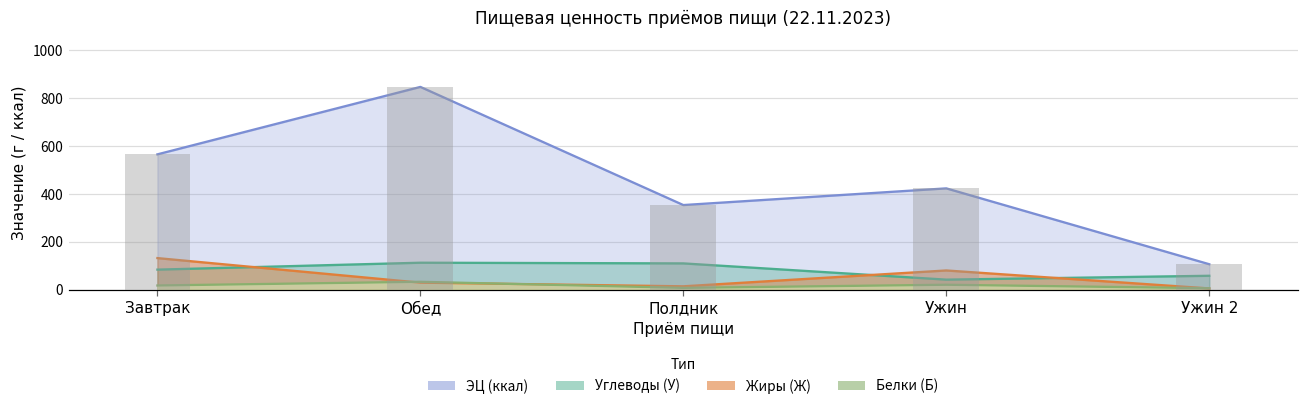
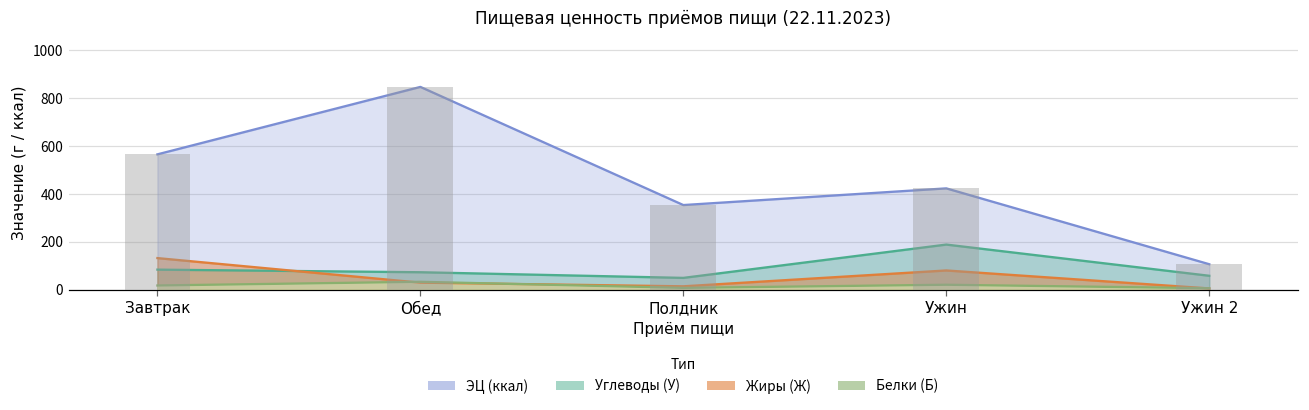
Углеводы (У), Обед: 110 -> 70
Углеводы (У), Полдник: 110 -> 50
Углеводы (У), Ужин: 40 -> 190
